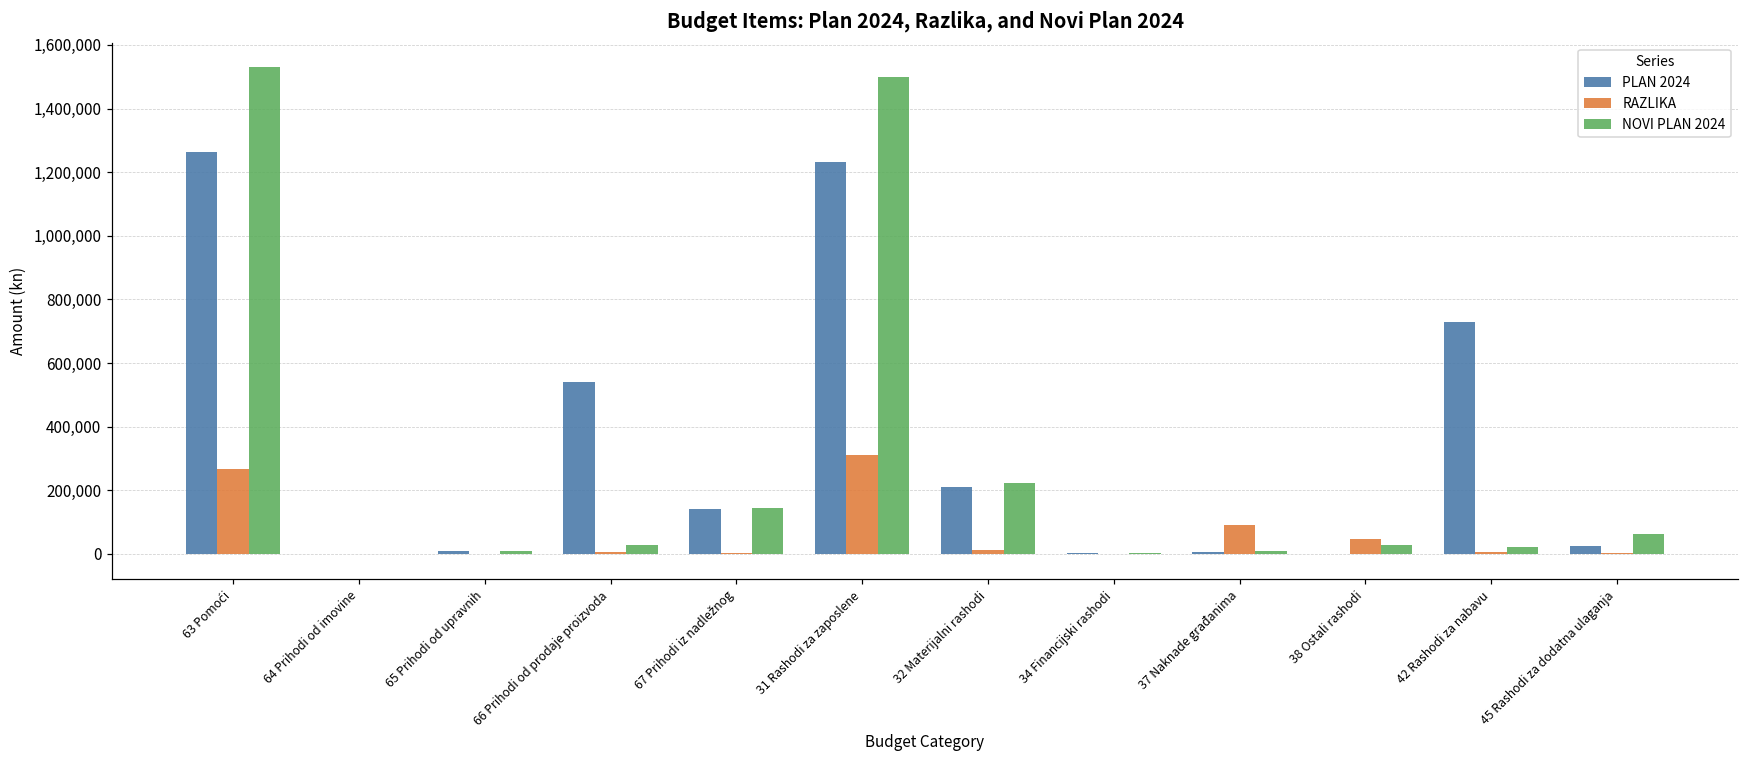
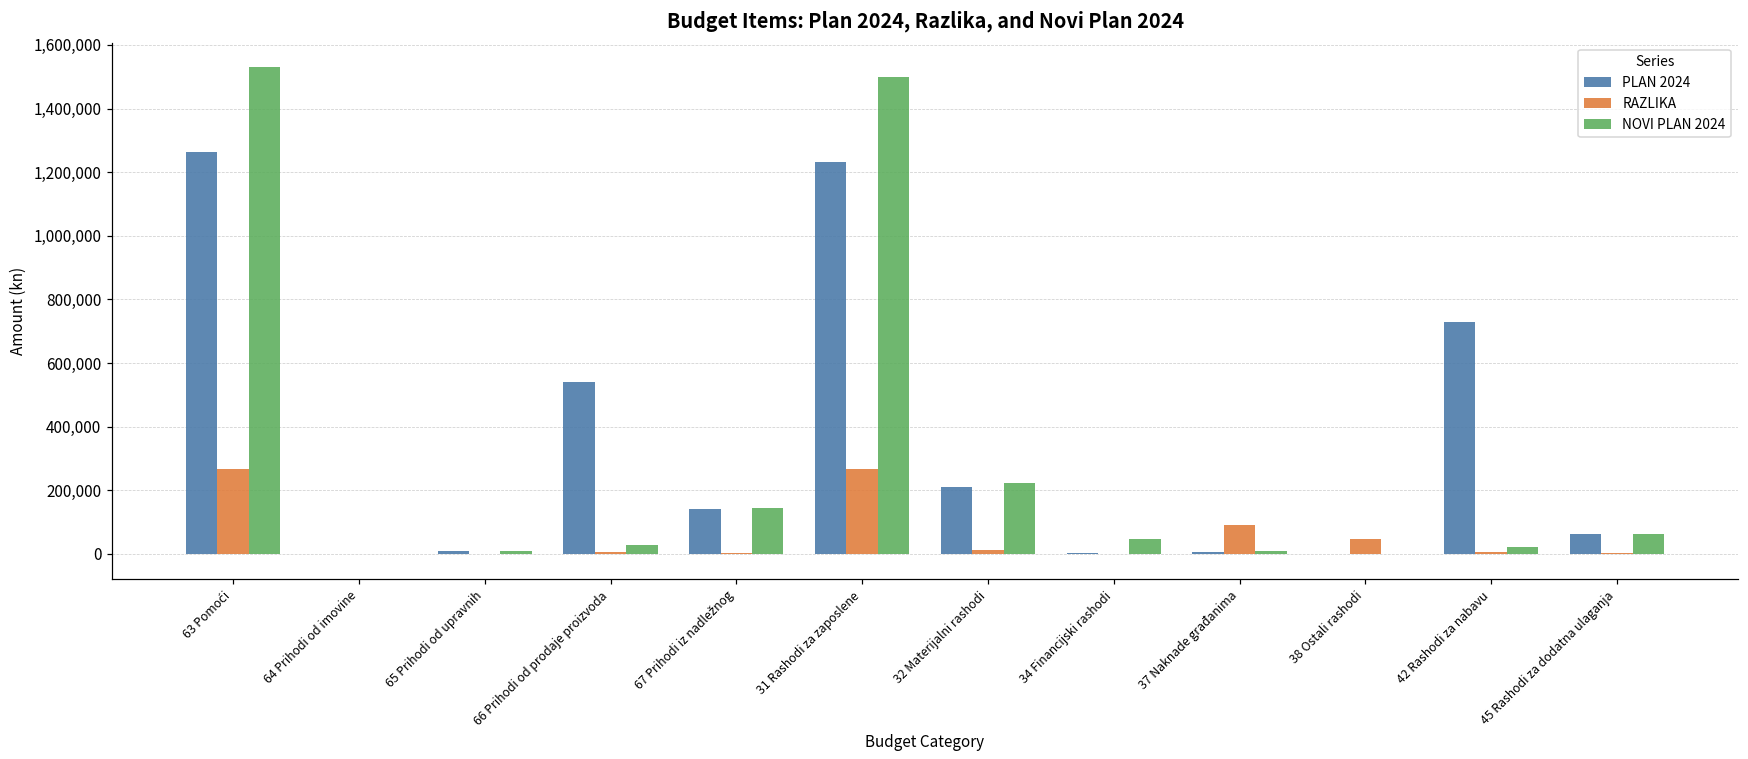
RAZLIKA, 31 Rashodi za zaposlene: 310,000 -> 270,000
NOVI PLAN 2024, 34 Financijski rashodi: 0 -> 50,000
NOVI PLAN 2024, 38 Ostali rashodi: 30,000 -> 0
PLAN 2024, 45 Rashodi za dodatna ulaganja: 20,000 -> 60,000
